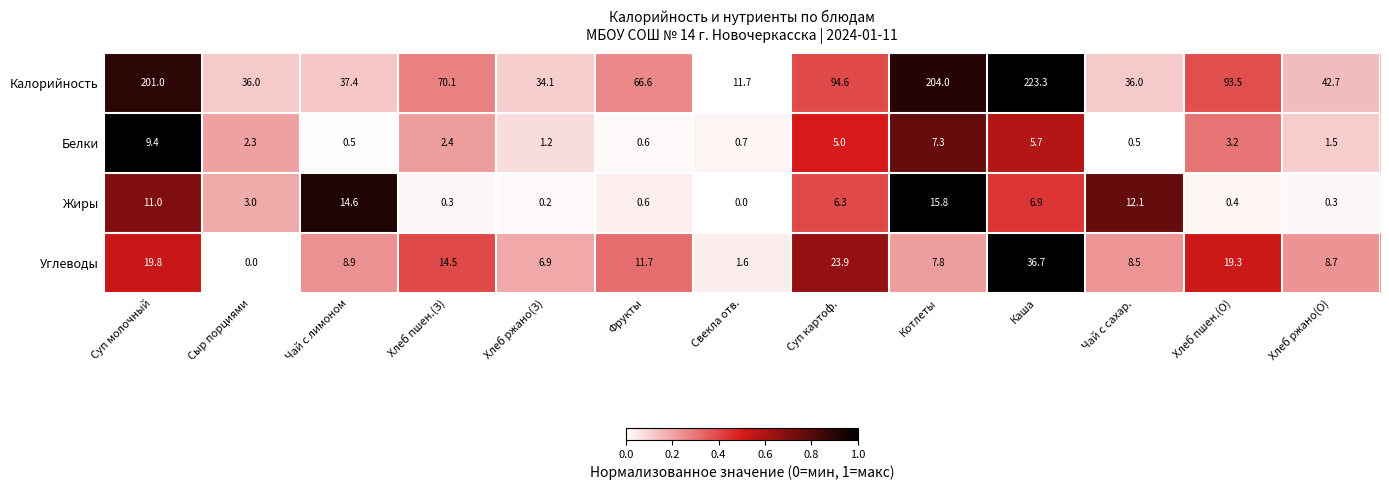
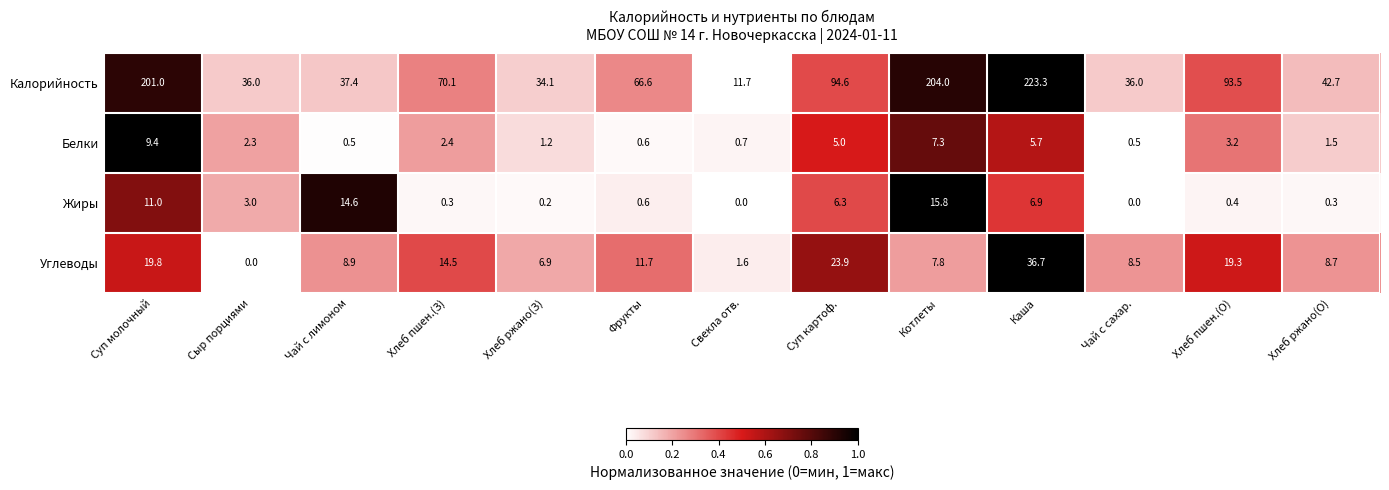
Жиры, Чай с сахар.: 12.1 -> 0.0
